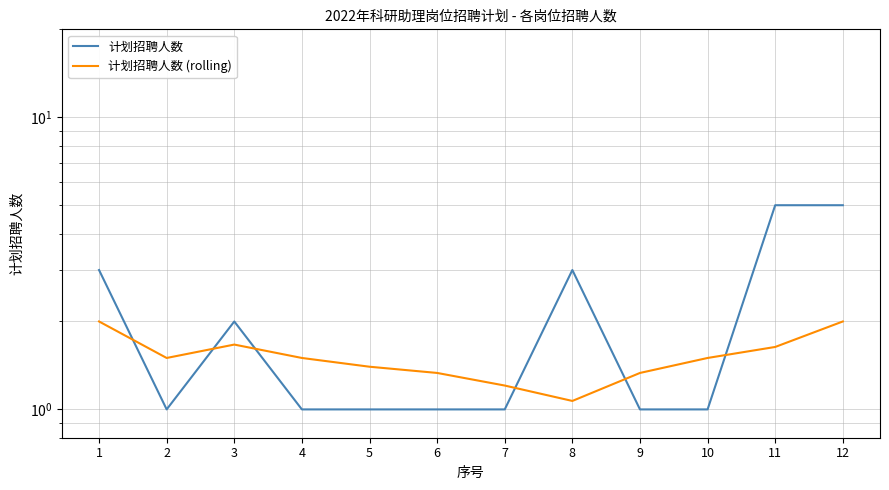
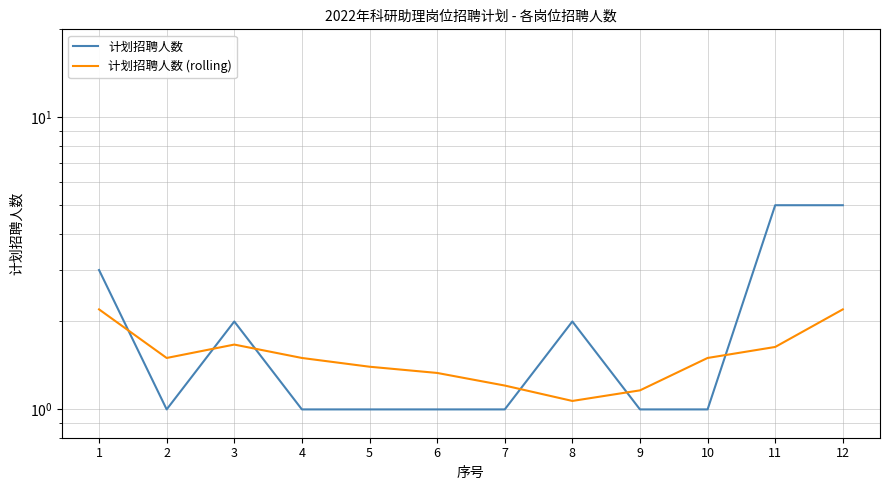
计划招聘人数 (rolling), 1: 2.0 -> 2.2
计划招聘人数, 8: 3 -> 2
计划招聘人数 (rolling), 9: 1.3 -> 1.16
计划招聘人数 (rolling), 12: 2.0 -> 2.2
